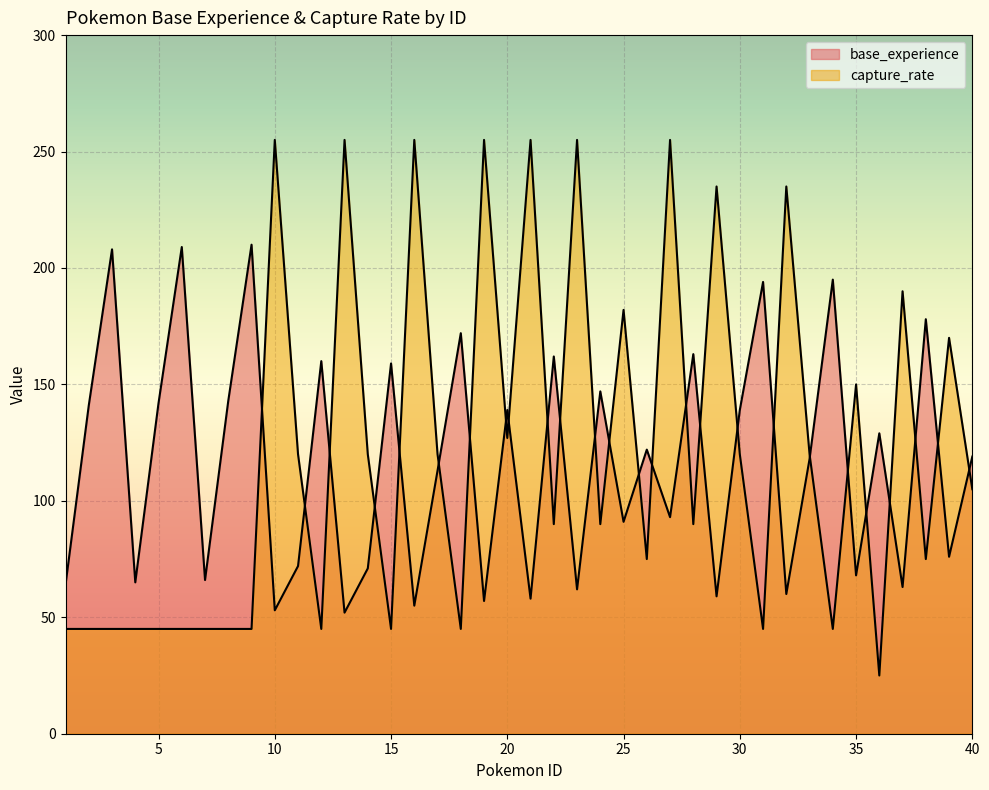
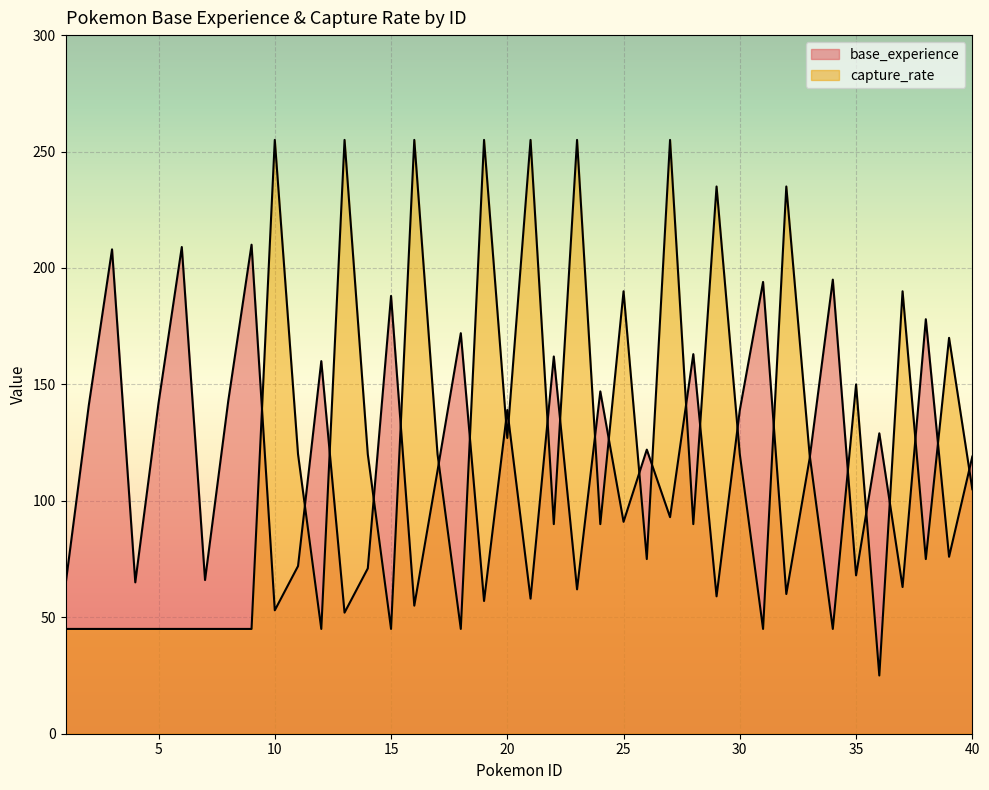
base_experience, 15: 159 -> 188
capture_rate, 25: 182 -> 190
